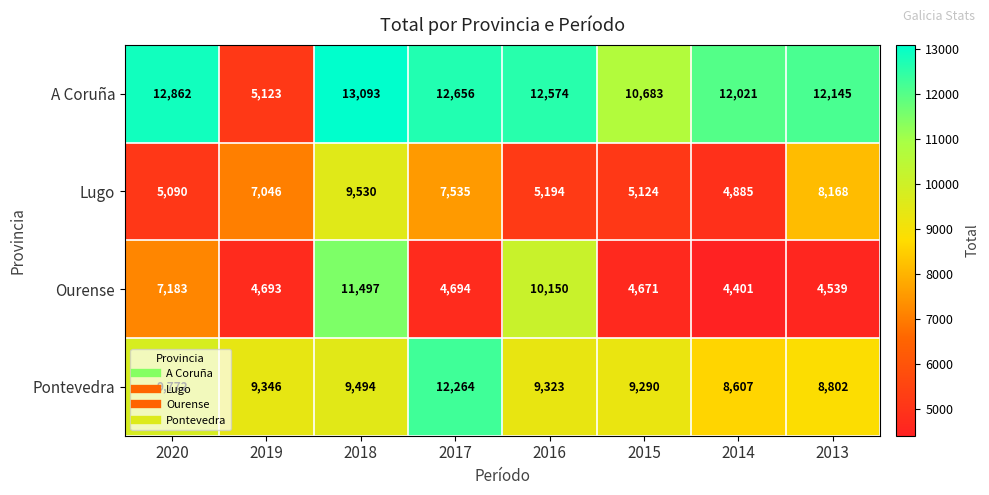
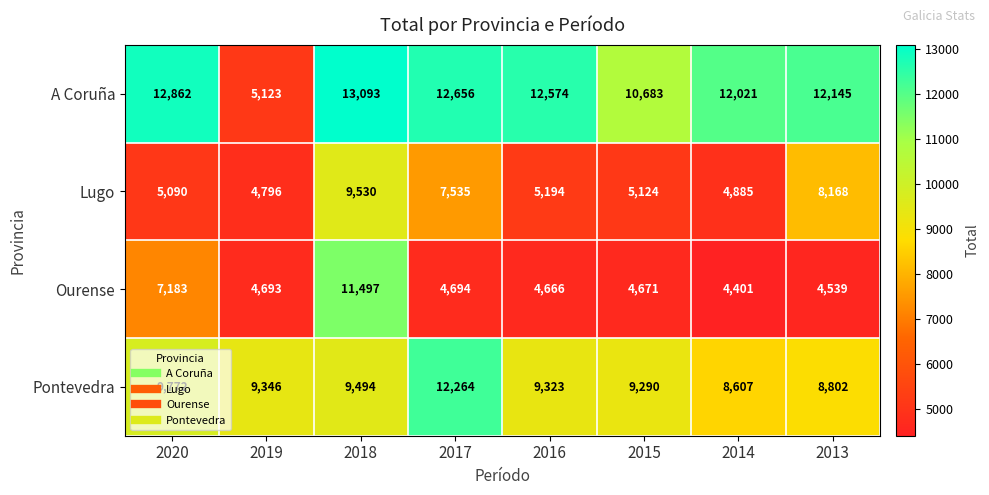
Lugo, 2019: 7,046 -> 4,796
Ourense, 2016: 10,150 -> 4,666
